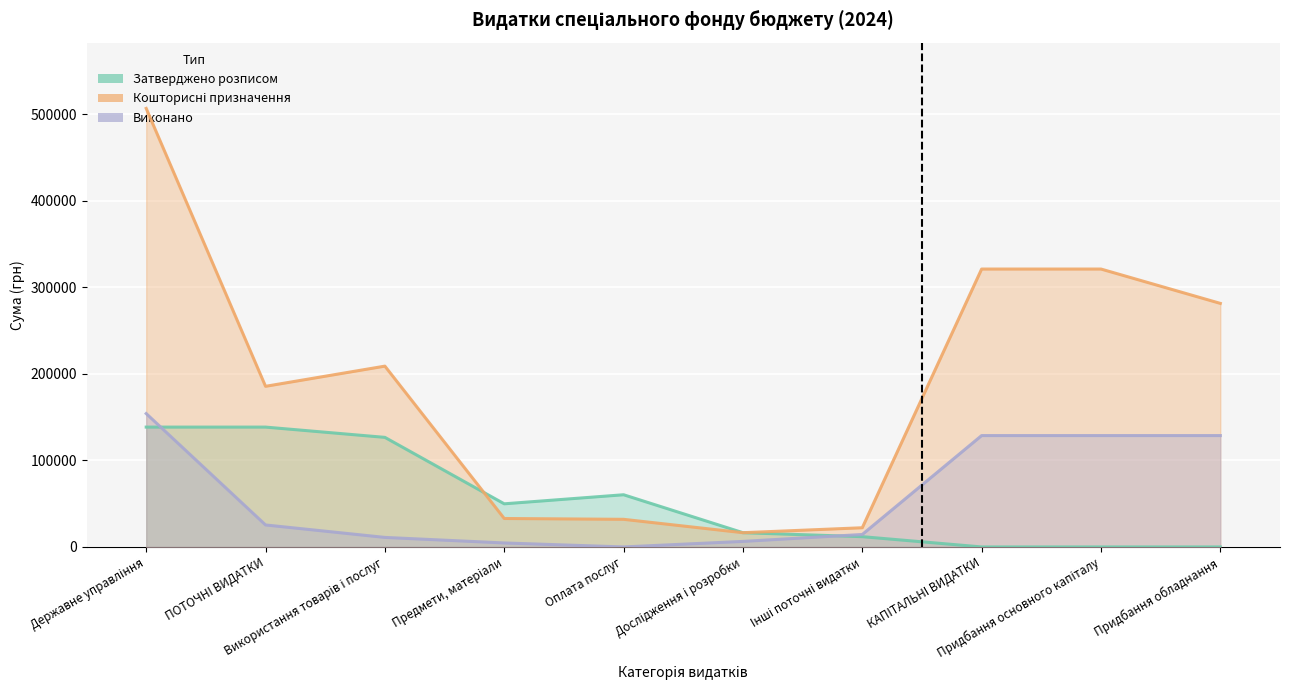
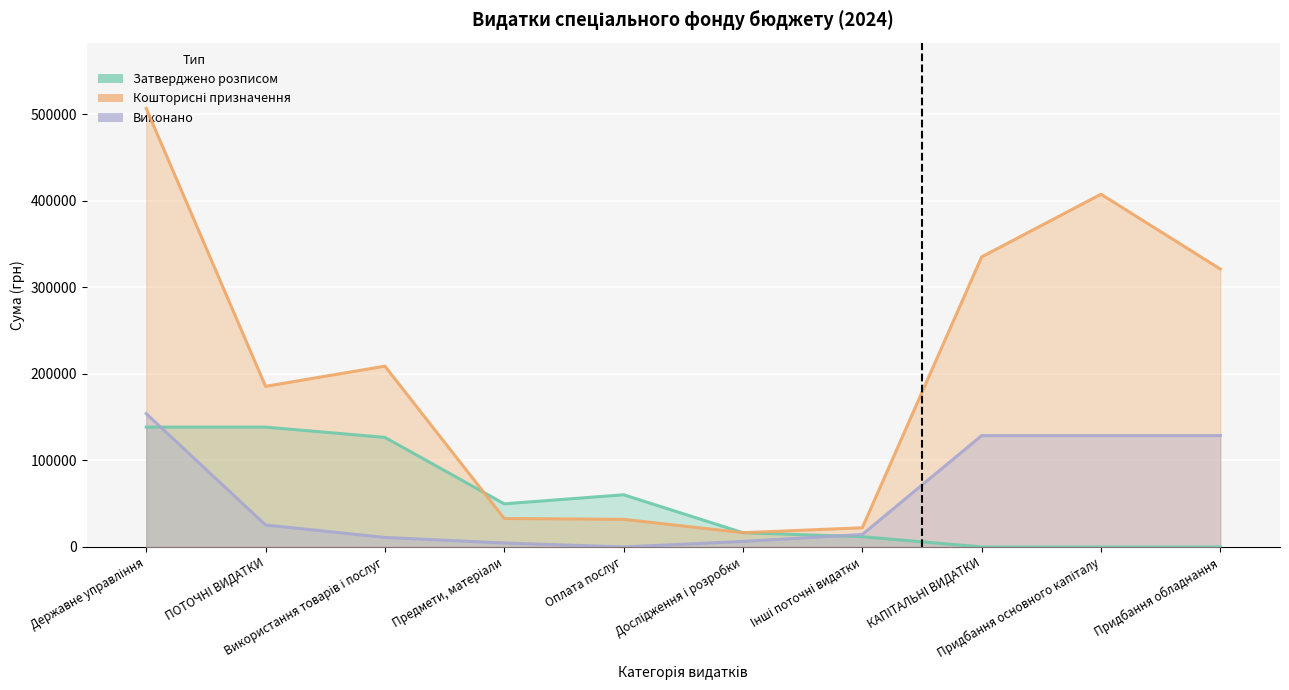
Кошторисні призначення, КАПІТАЛЬНІ ВИДАТКИ: 320000 -> 340000
Кошторисні призначення, Придбання основного капіталу: 320000 -> 410000
Кошторисні призначення, Придбання обладнання: 280000 -> 320000
